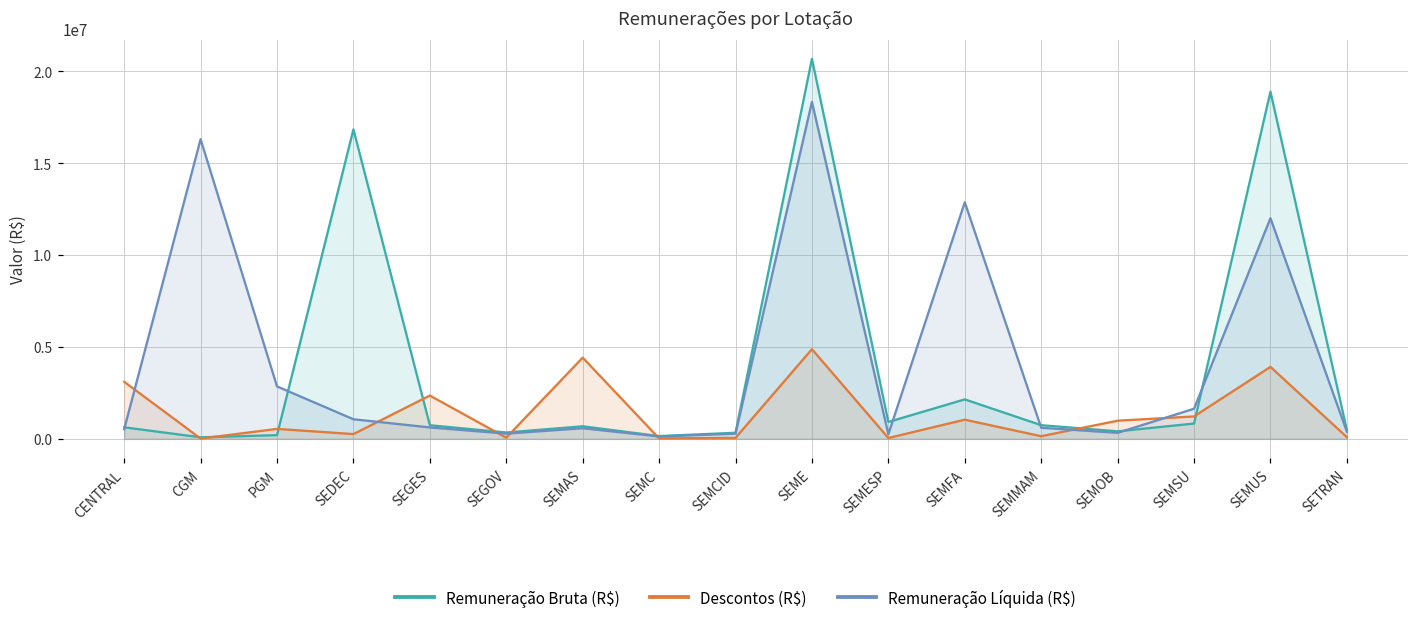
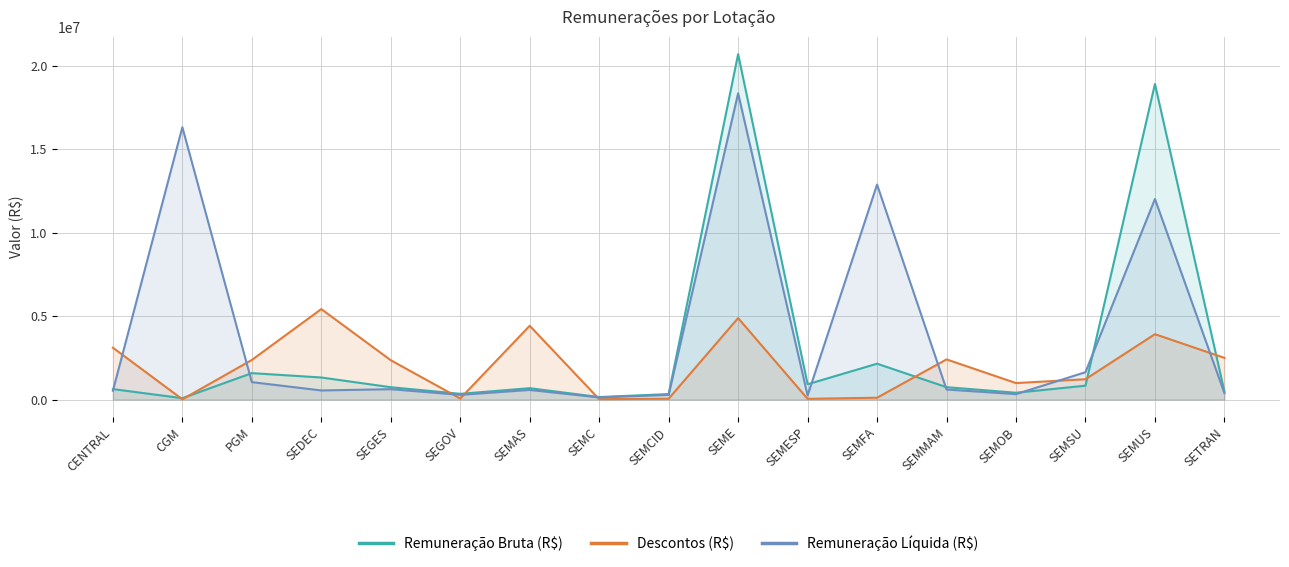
Remuneração Bruta (R$), PGM: 200000 -> 1600000
Descontos (R$), PGM: 500000 -> 2400000
Remuneração Líquida (R$), PGM: 2900000 -> 1000000
Remuneração Bruta (R$), SEDEC: 16800000 -> 1300000
Descontos (R$), SEDEC: 300000 -> 5400000
Remuneração Líquida (R$), SEDEC: 1100000 -> 500000
Descontos (R$), SEMFA: 1000000 -> 100000
Descontos (R$), SEMMAM: 100000 -> 2400000
Descontos (R$), SETRAN: 100000 -> 2500000
